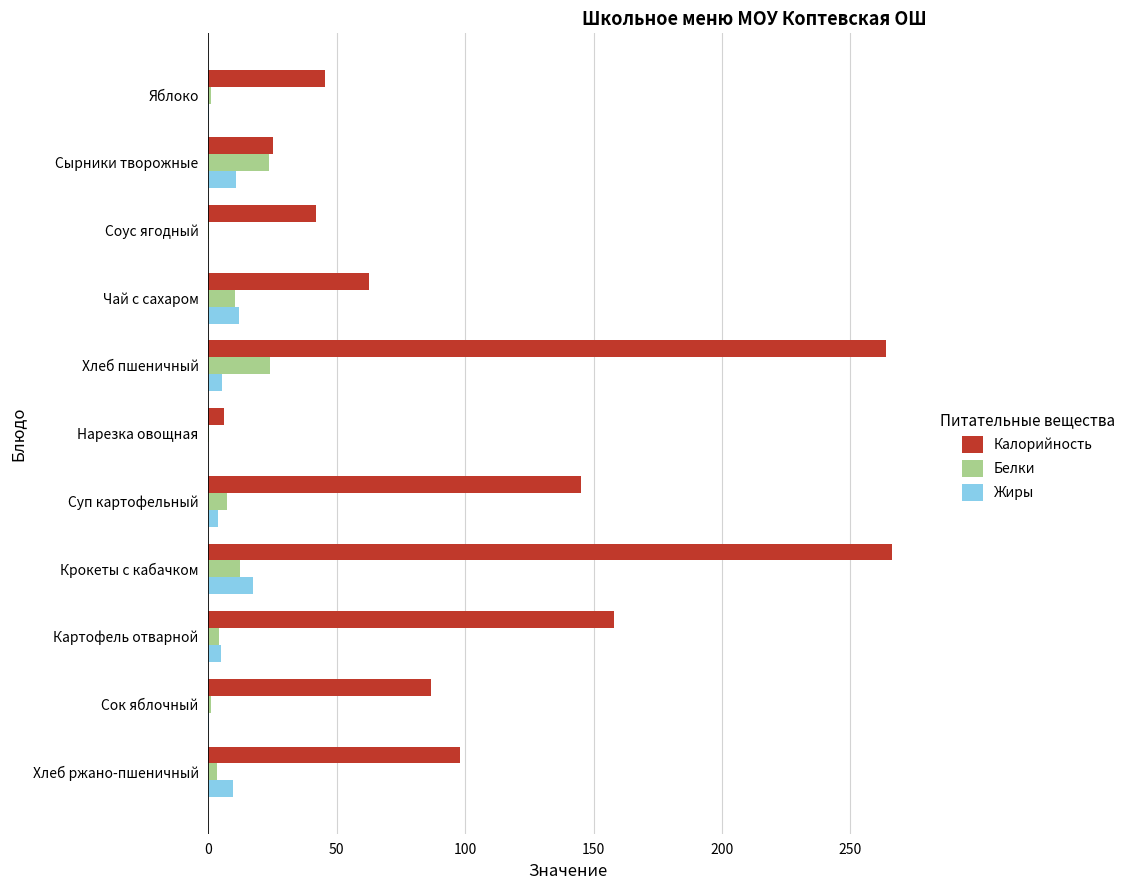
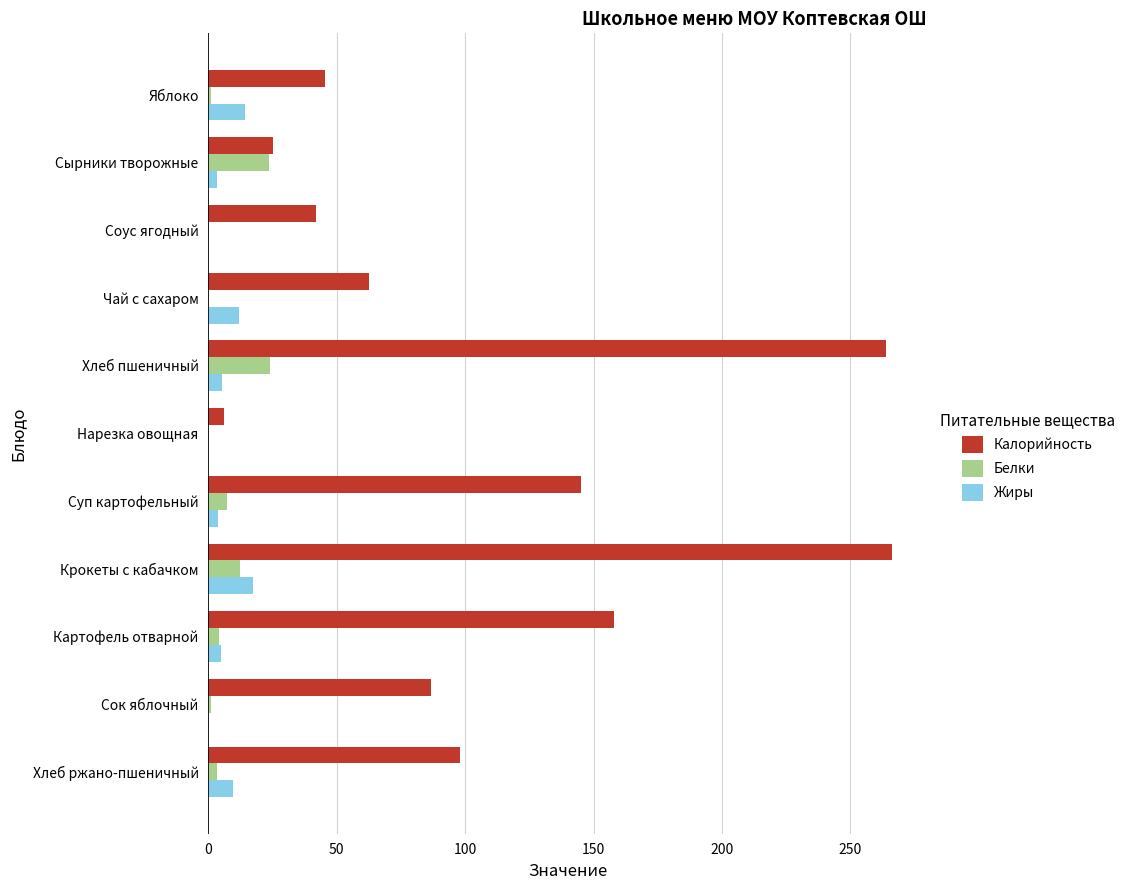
Жиры, Яблоко: 0 -> 14
Жиры, Сырники творожные: 11 -> 3
Белки, Чай с сахаром: 10 -> 0
